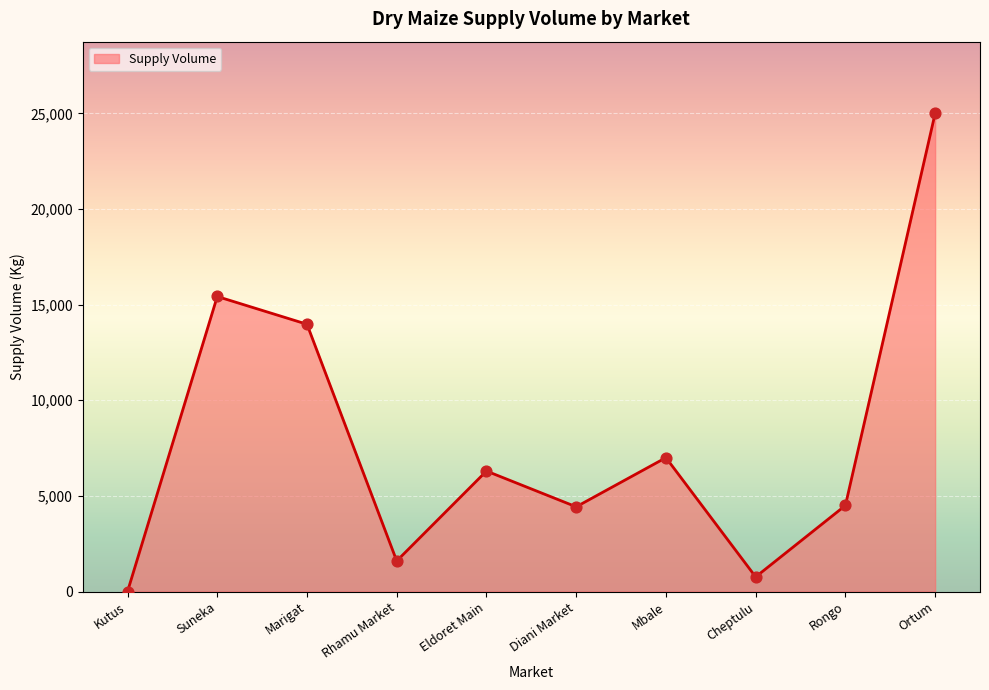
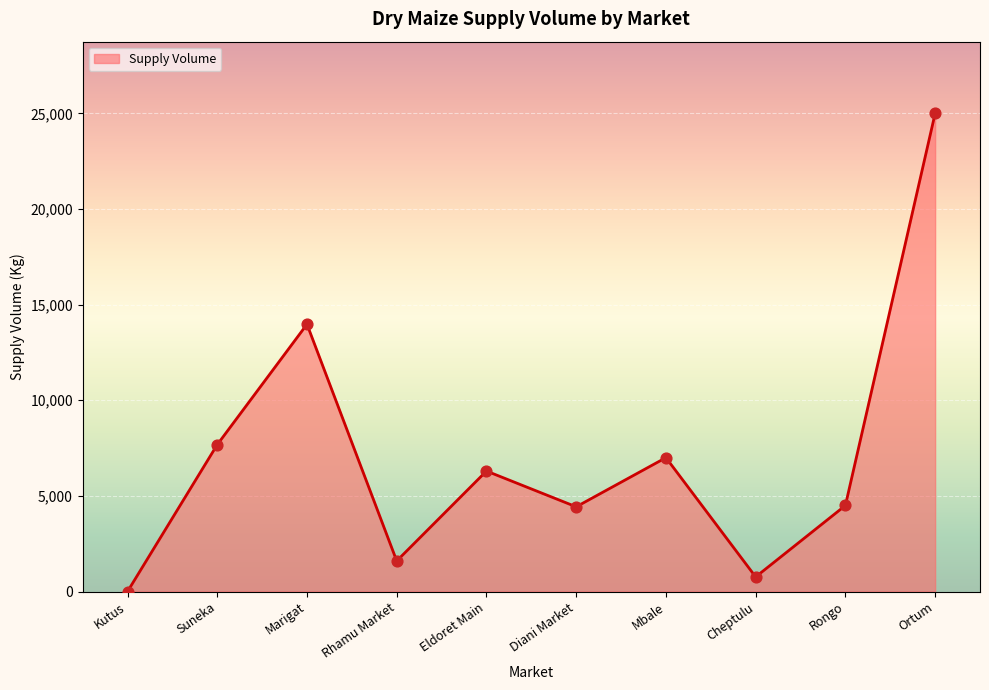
Suneka: 15,400 -> 7,700
